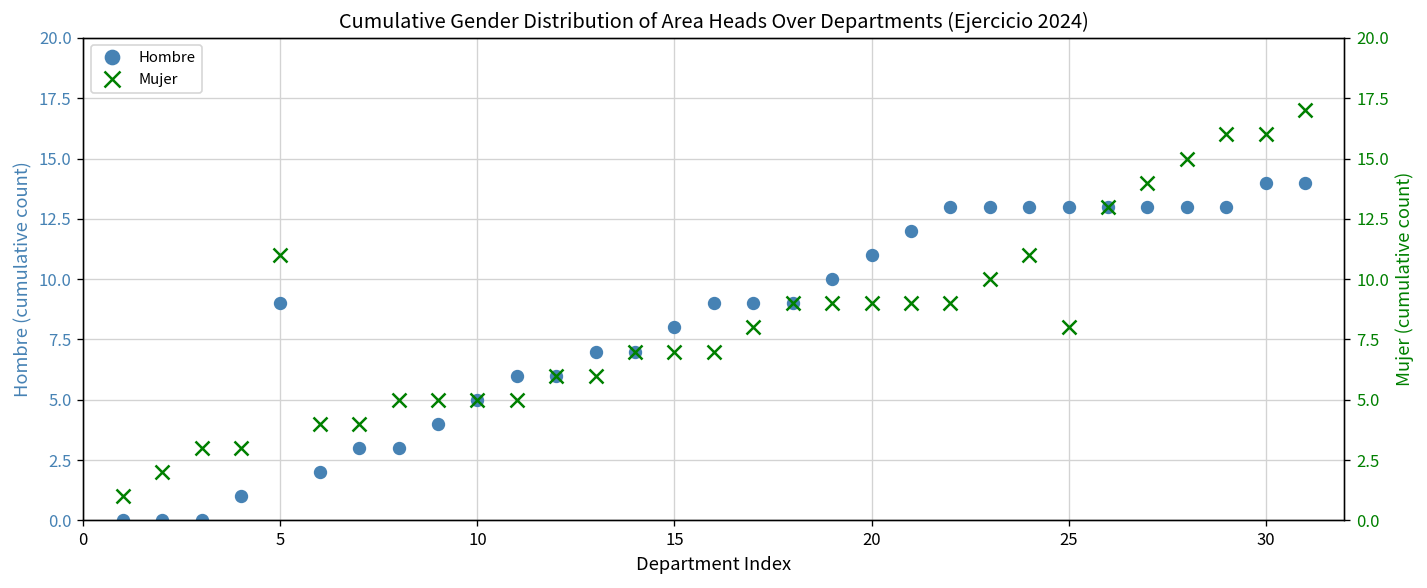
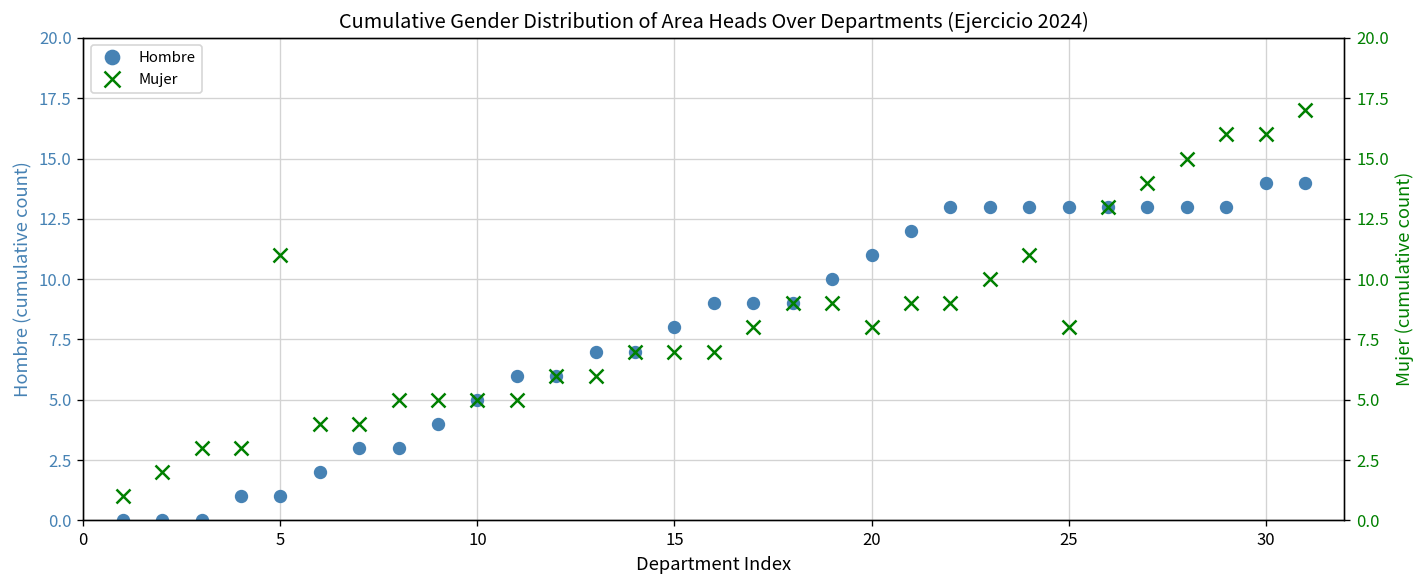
Hombre, 5: 9 -> 1
Mujer, 20: 9 -> 8
